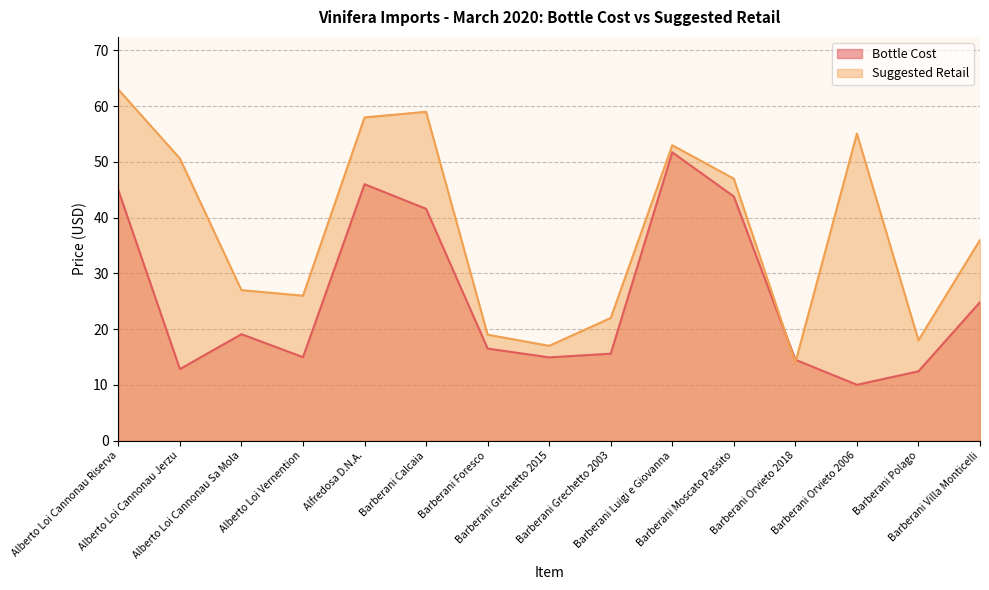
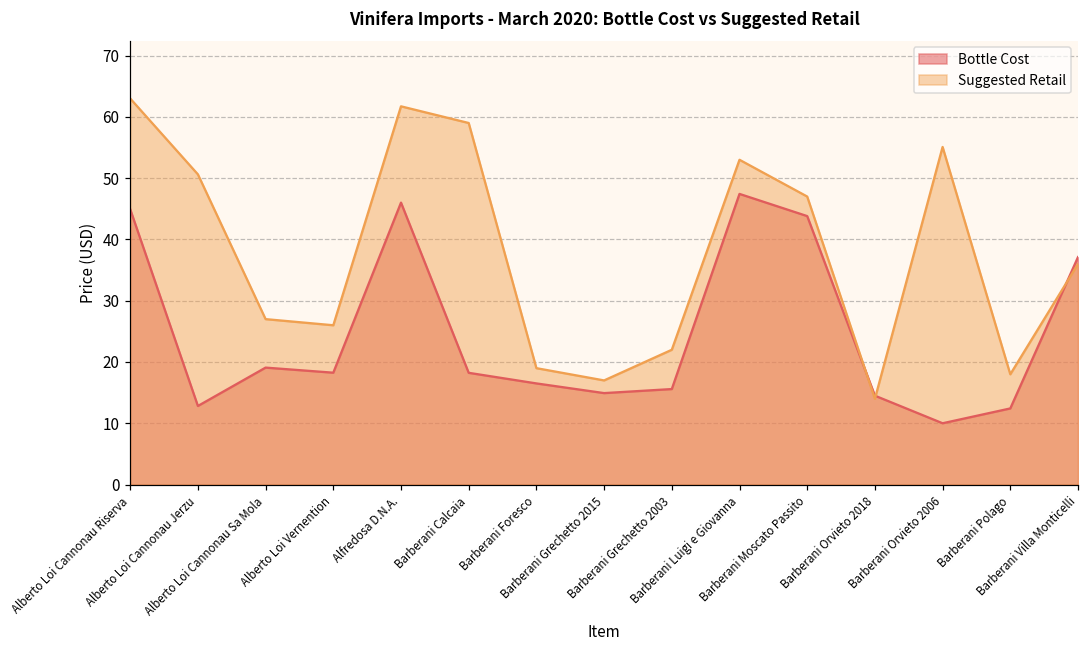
Bottle Cost, Alberto Loi Vernention: 15 -> 18
Suggested Retail, Alfredosa D.N.A.: 58 -> 62
Bottle Cost, Barberani Calcaia: 42 -> 18
Bottle Cost, Barberani Luigi e Giovanna: 52 -> 47
Bottle Cost, Barberani Villa Monticelli: 25 -> 37
